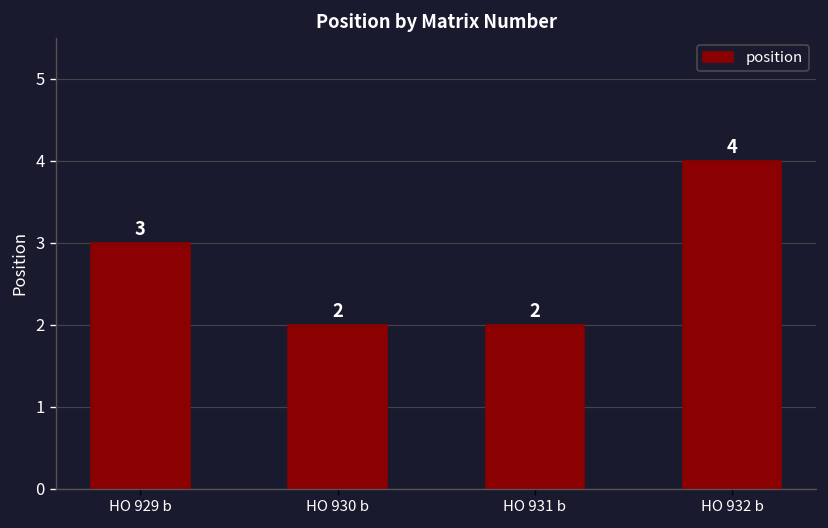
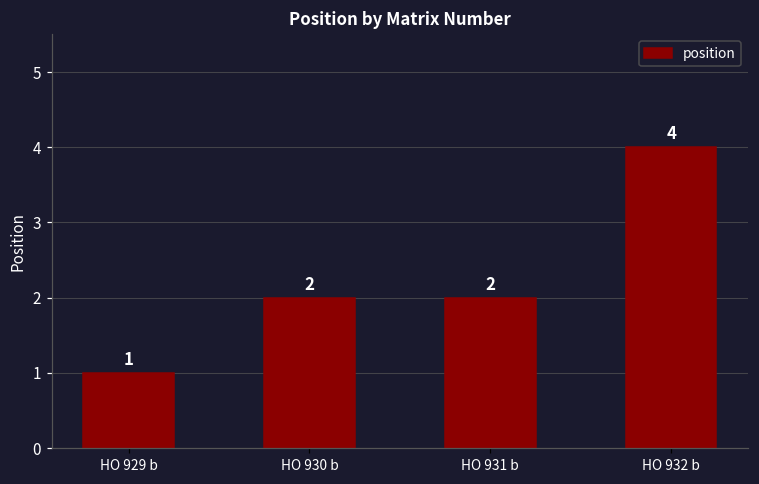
HO 929 b: 3 -> 1
